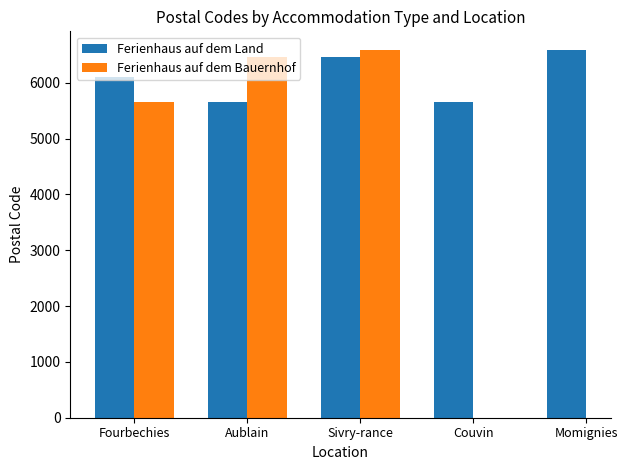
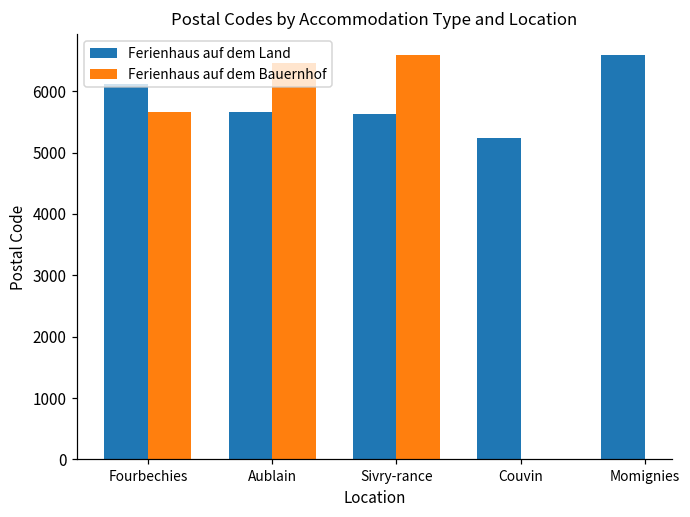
Ferienhaus auf dem Land, Sivry-rance: 6500 -> 5600
Ferienhaus auf dem Land, Couvin: 5700 -> 5200
